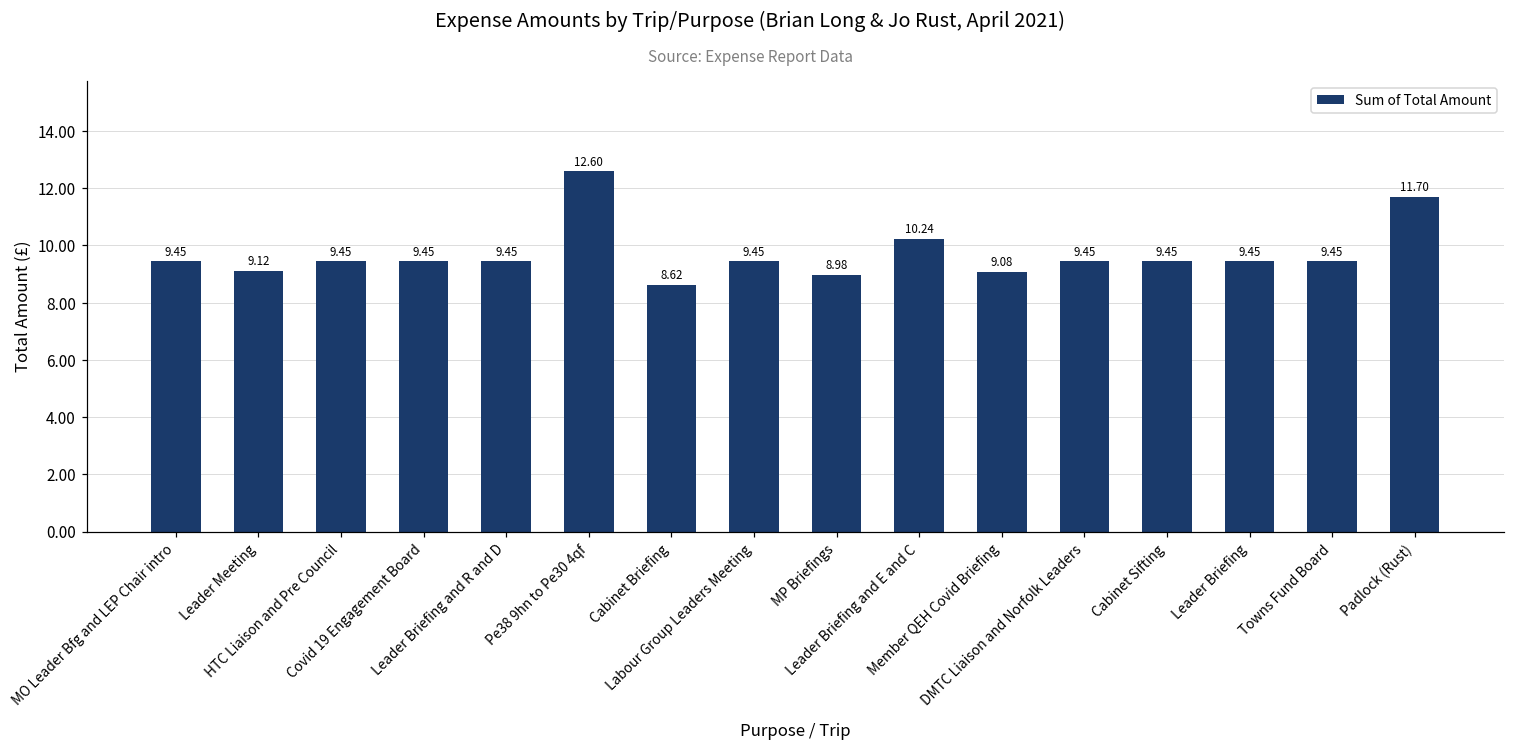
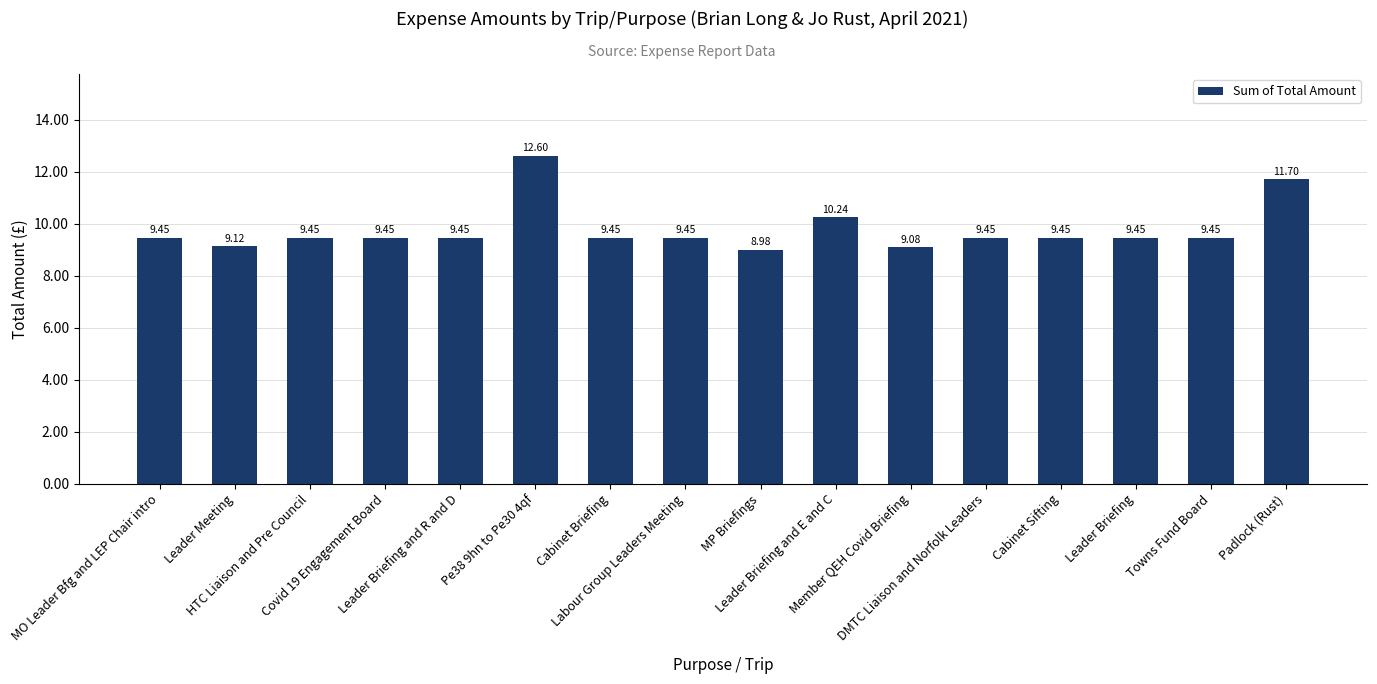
Cabinet Briefing: 8.62 -> 9.45
